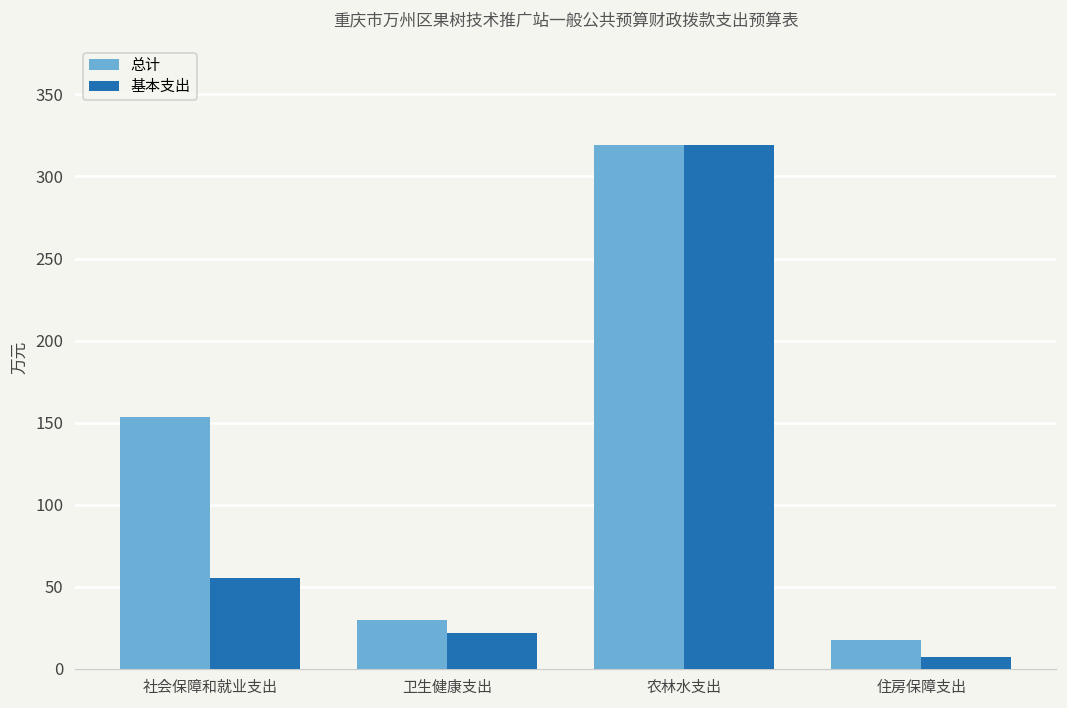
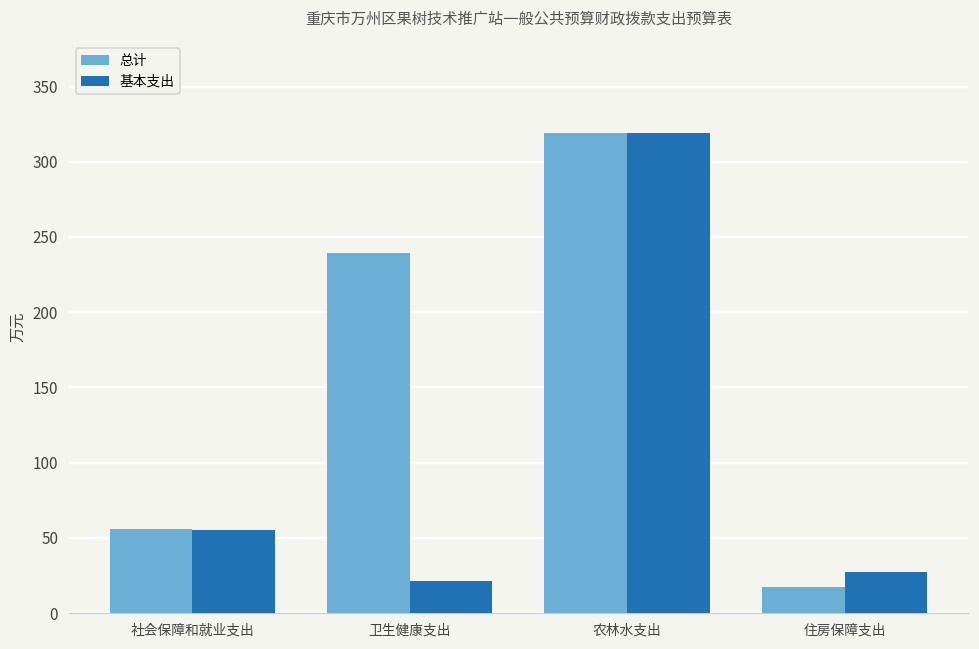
总计, 社会保障和就业支出: 153 -> 56
总计, 卫生健康支出: 30 -> 239
基本支出, 住房保障支出: 7 -> 27
